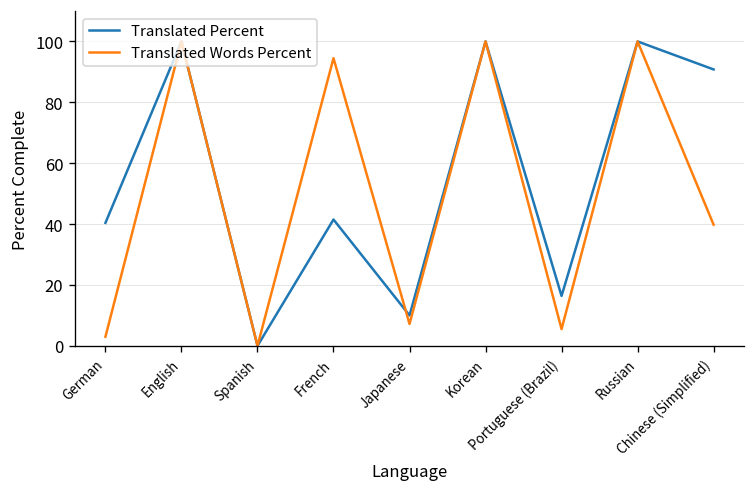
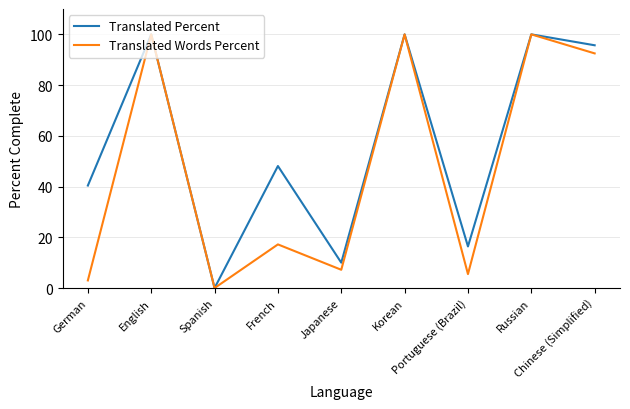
Translated Percent, French: 42 -> 48
Translated Words Percent, French: 95 -> 17
Translated Percent, Chinese (Simplified): 91 -> 96
Translated Words Percent, Chinese (Simplified): 40 -> 93
